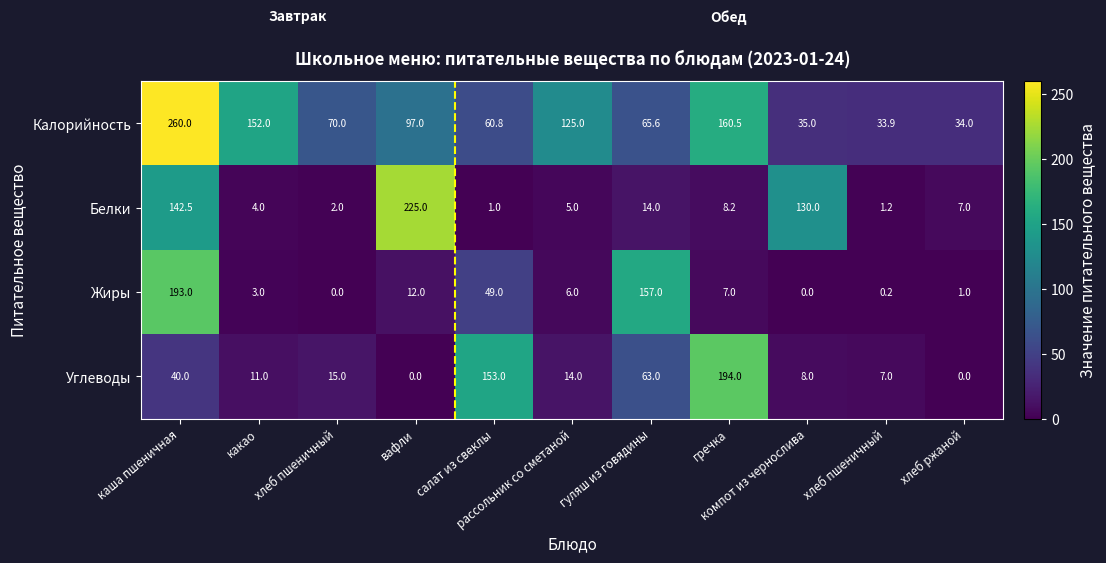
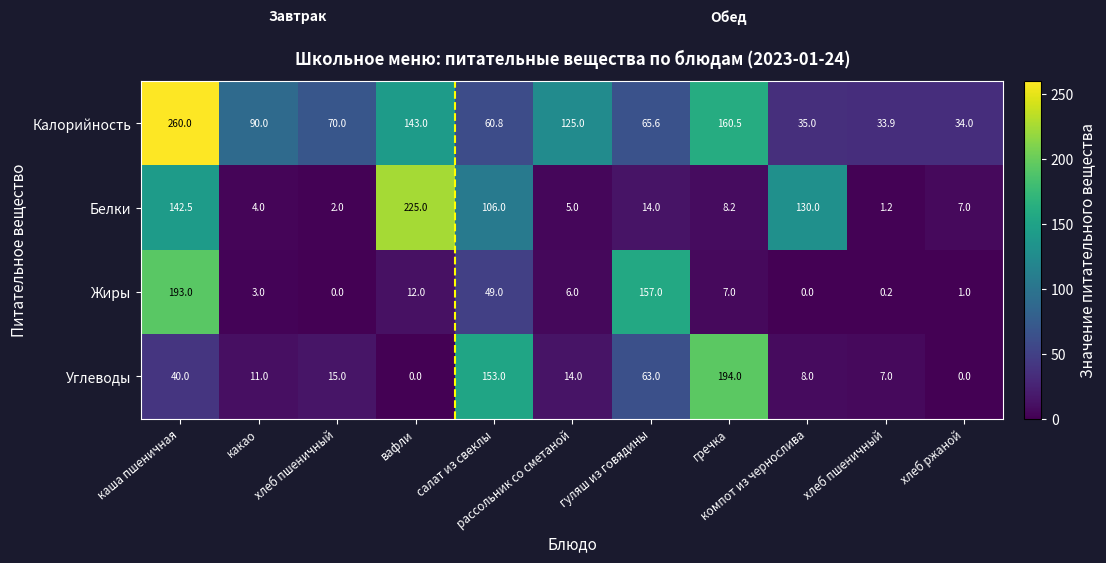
Калорийность, какао: 152.0 -> 90.0
Калорийность, вафли: 97.0 -> 143.0
Белки, салат из свеклы: 1.0 -> 106.0
